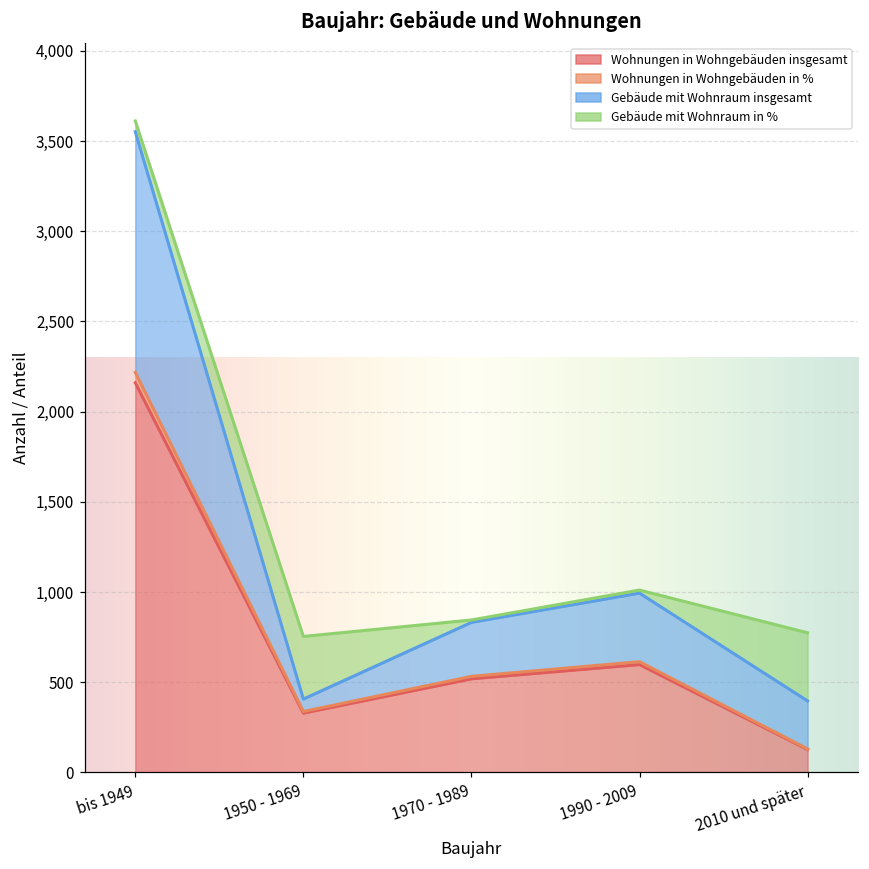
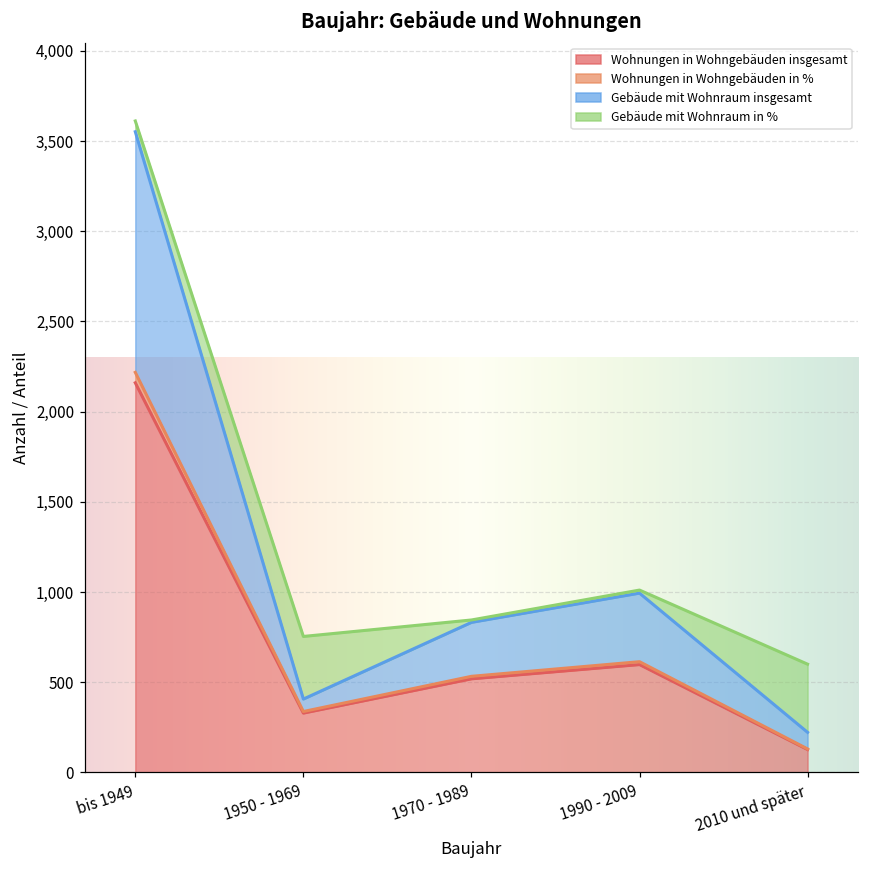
Gebäude mit Wohnraum insgesamt, 2010 und später: 270 -> 90
